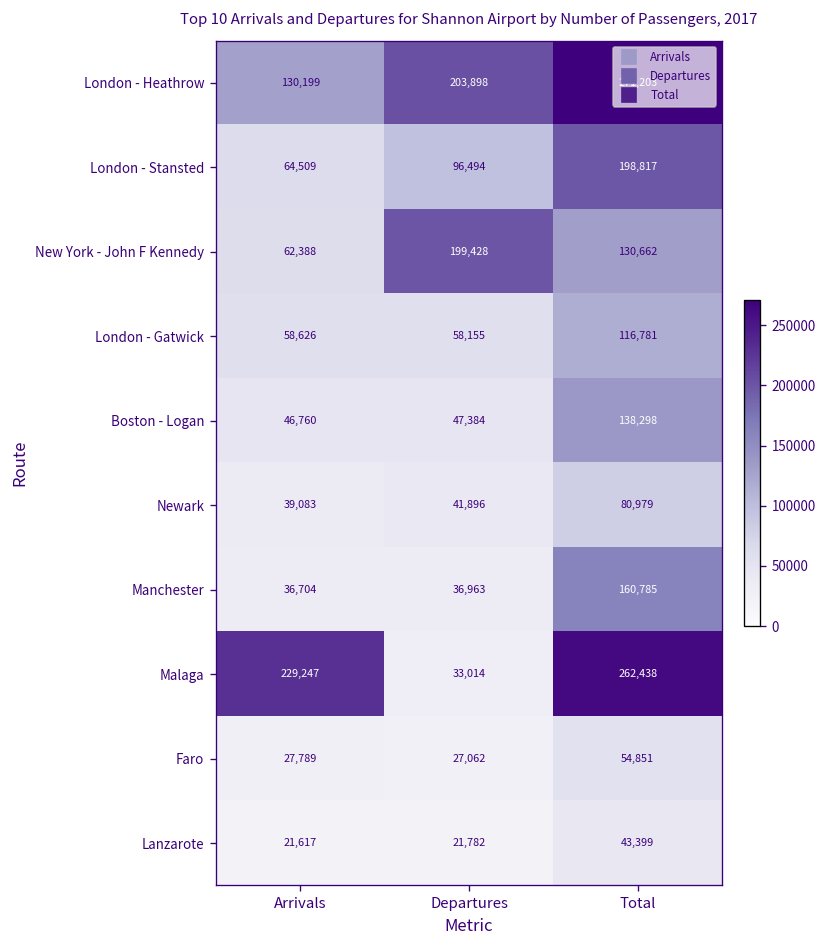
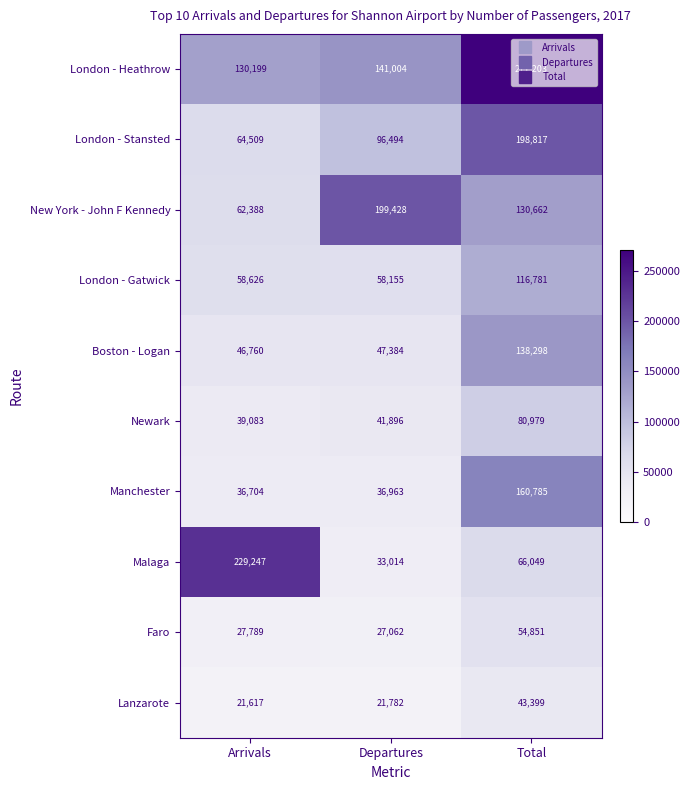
London - Heathrow, Departures: 203,898 -> 141,004
Malaga, Total: 262,438 -> 66,049
